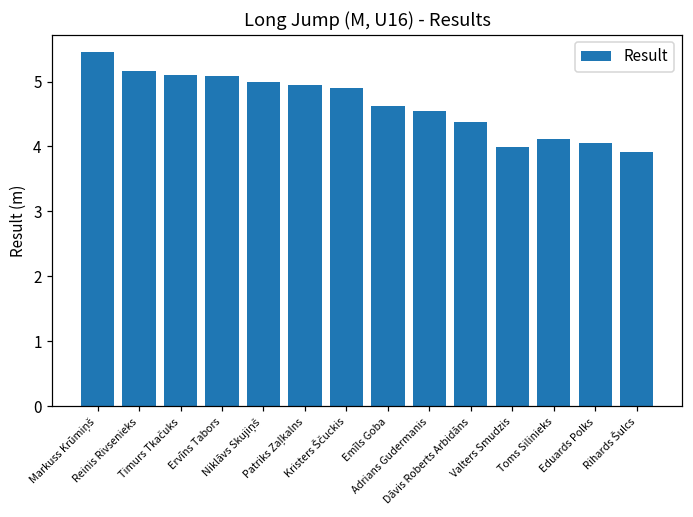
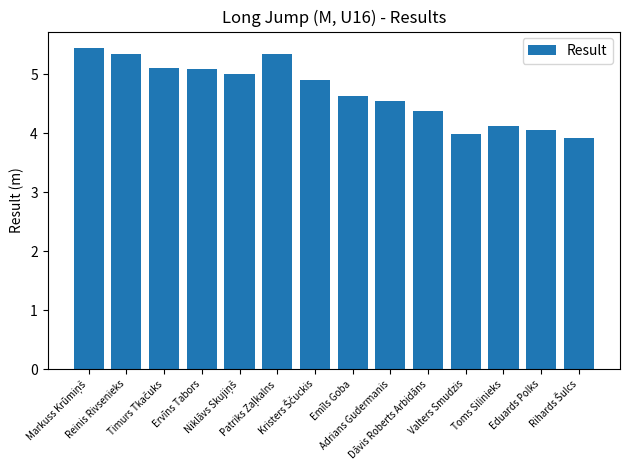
Reinis Rivsenieks: 5.2 -> 5.4
Patriks Zaļkalns: 5.0 -> 5.4
